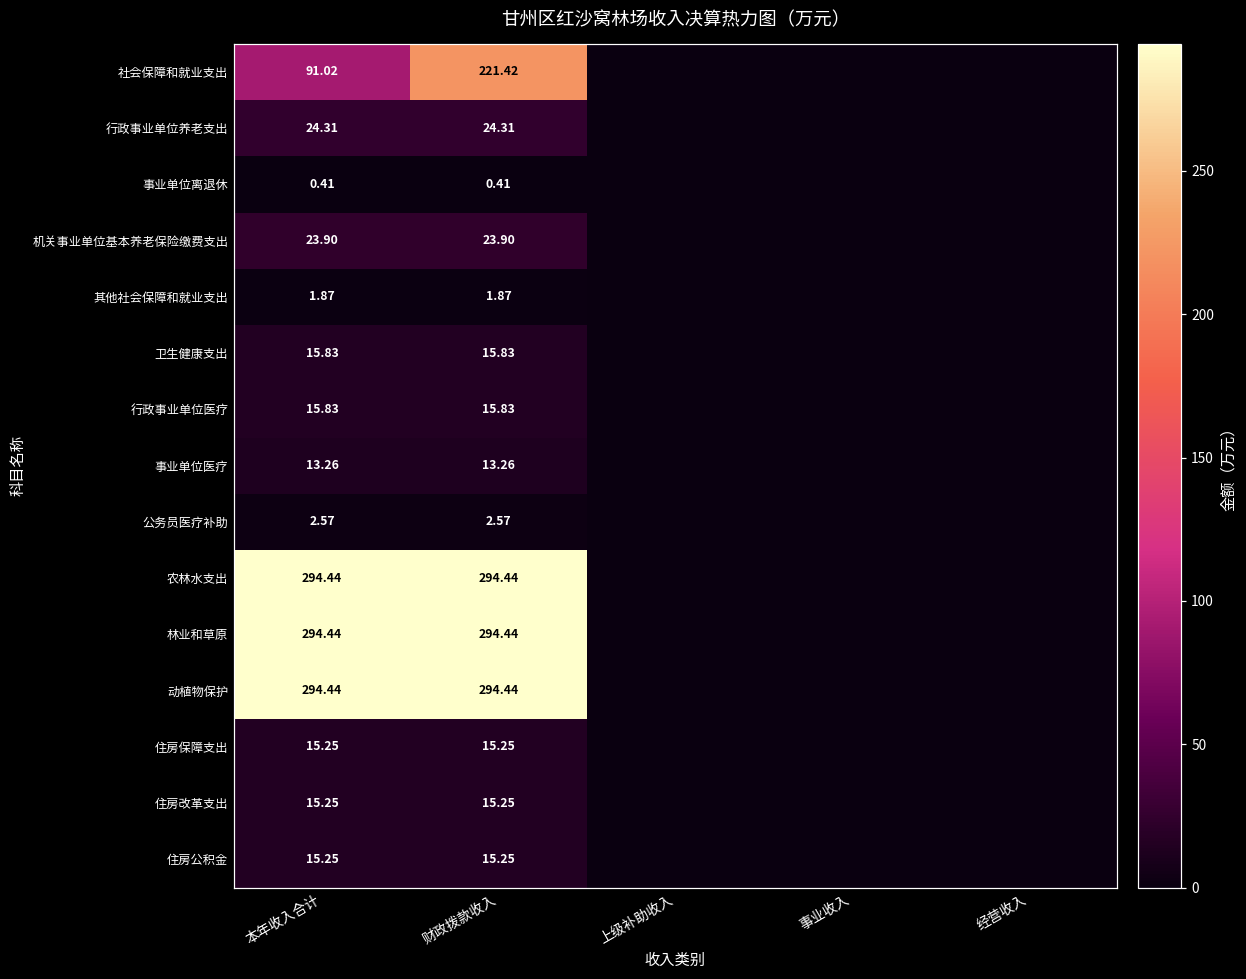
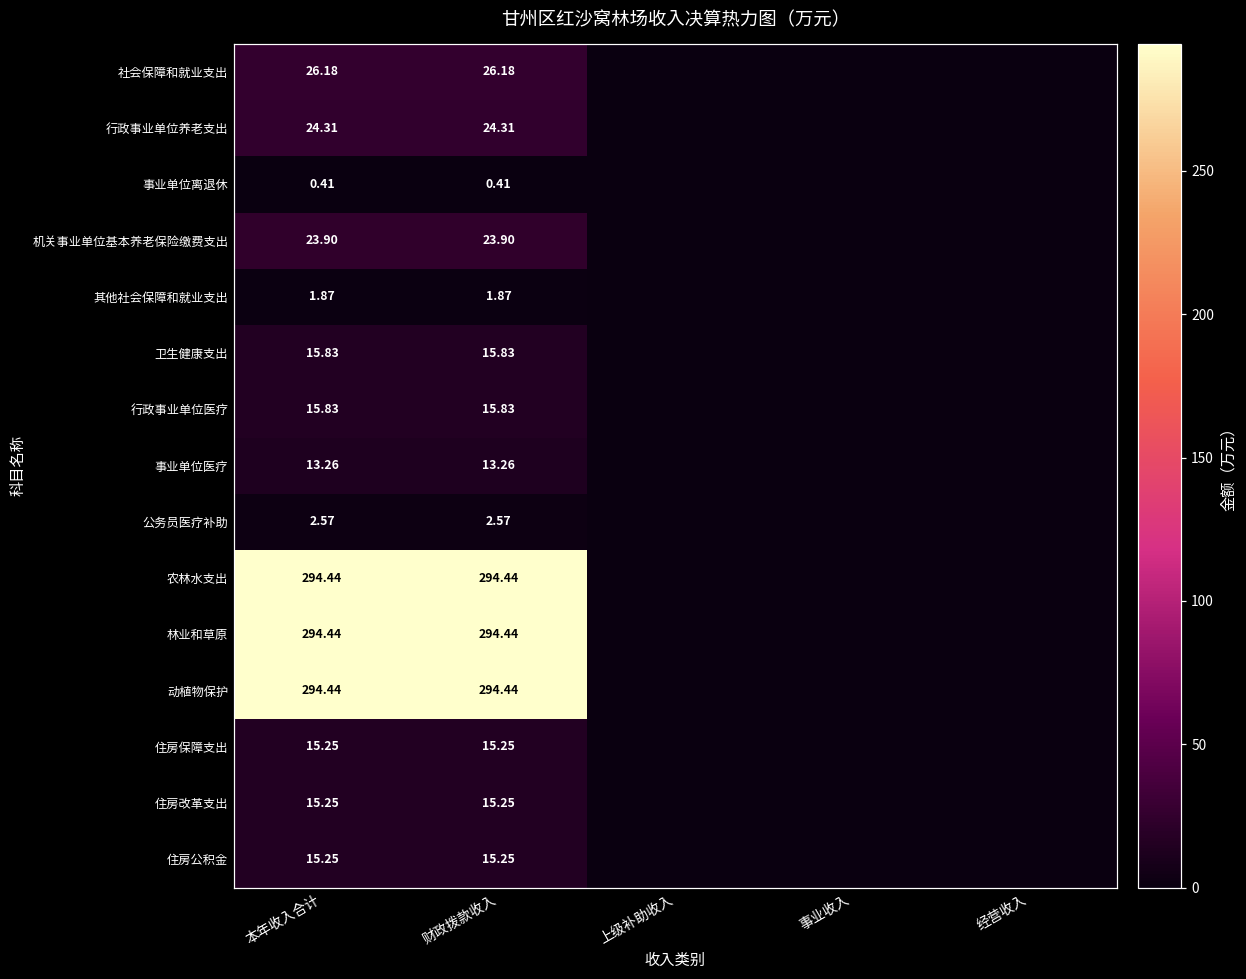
社会保障和就业支出, 本年收入合计: 91.02 -> 26.18
社会保障和就业支出, 财政拨款收入: 221.42 -> 26.18
